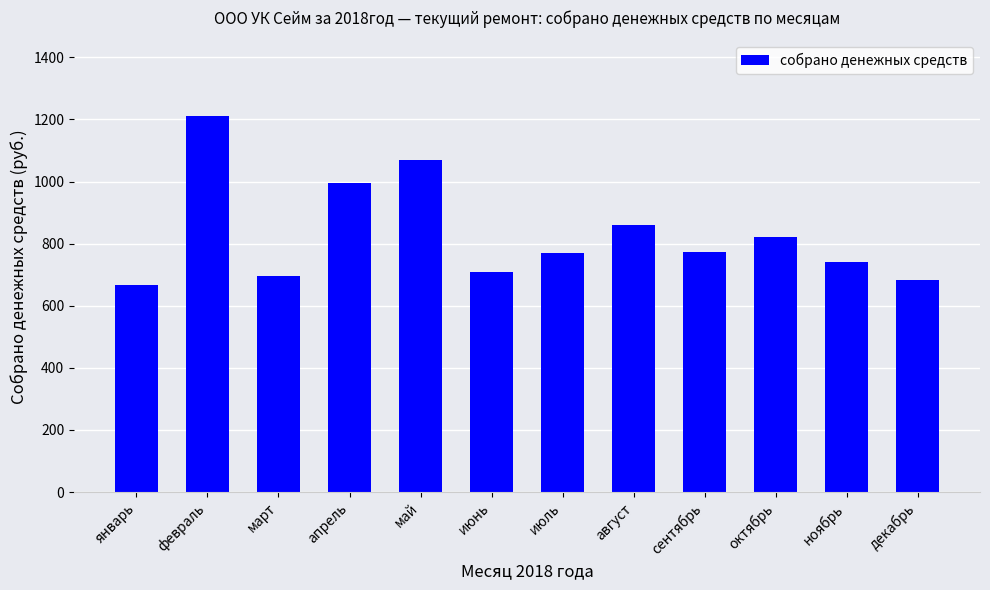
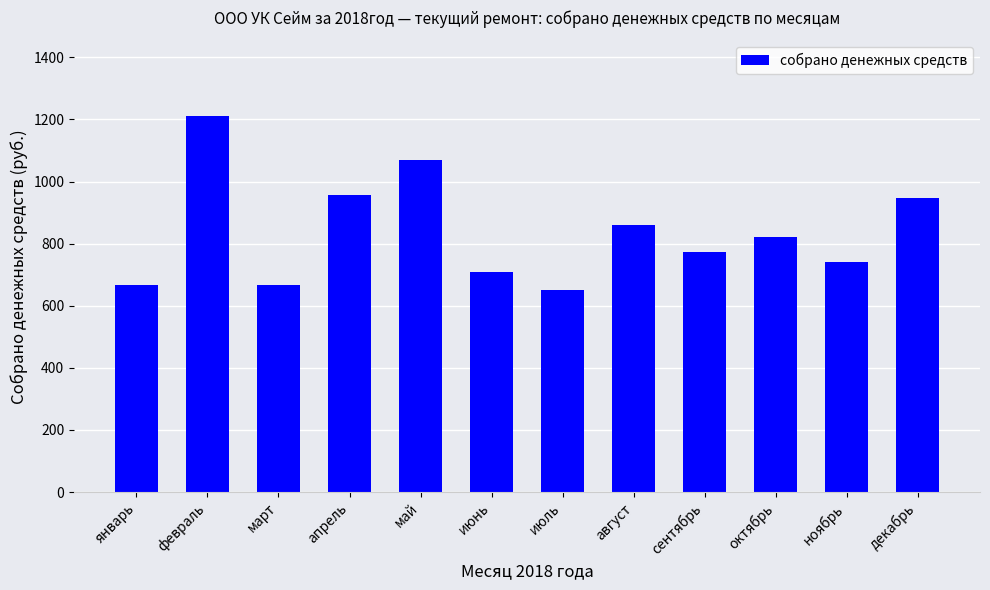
март: 700 -> 670
апрель: 1000 -> 960
июль: 770 -> 650
декабрь: 680 -> 950
